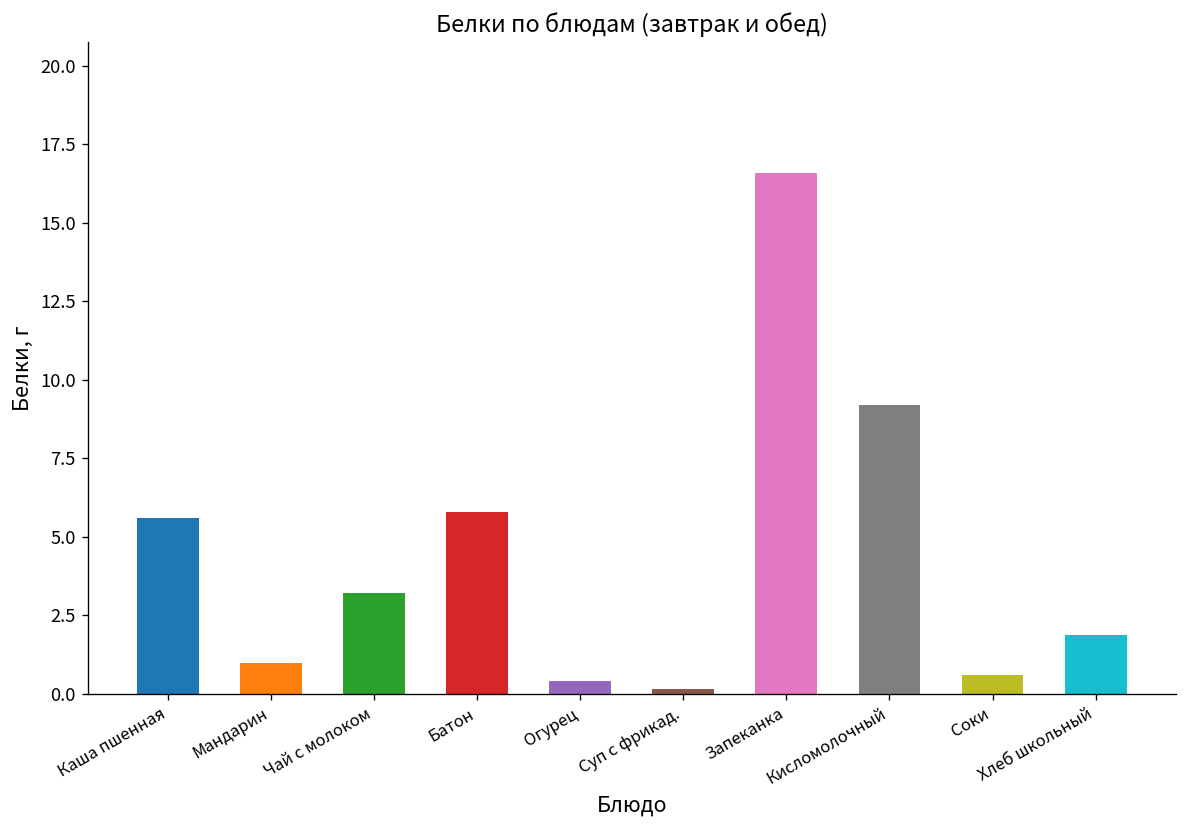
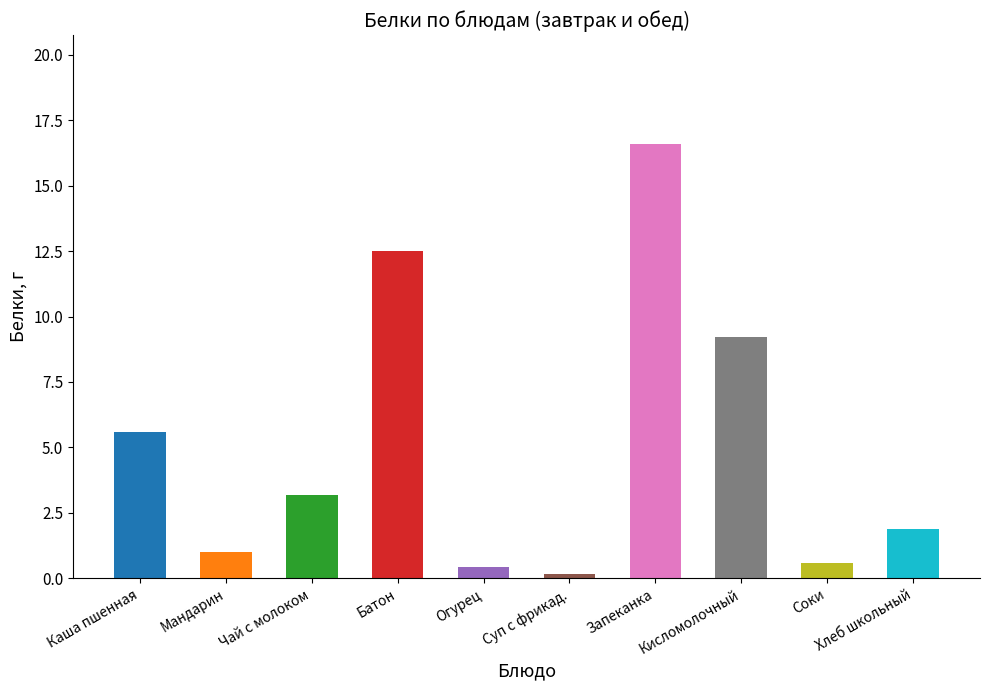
Батон: 5.8 -> 12.5
